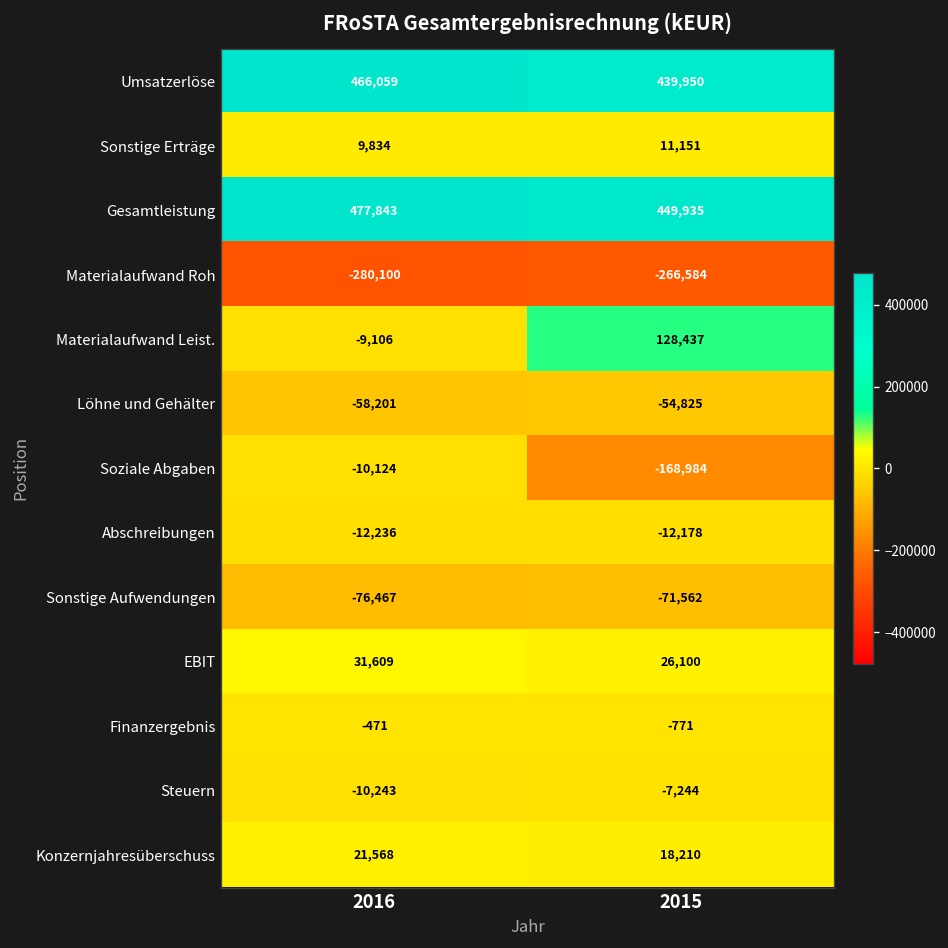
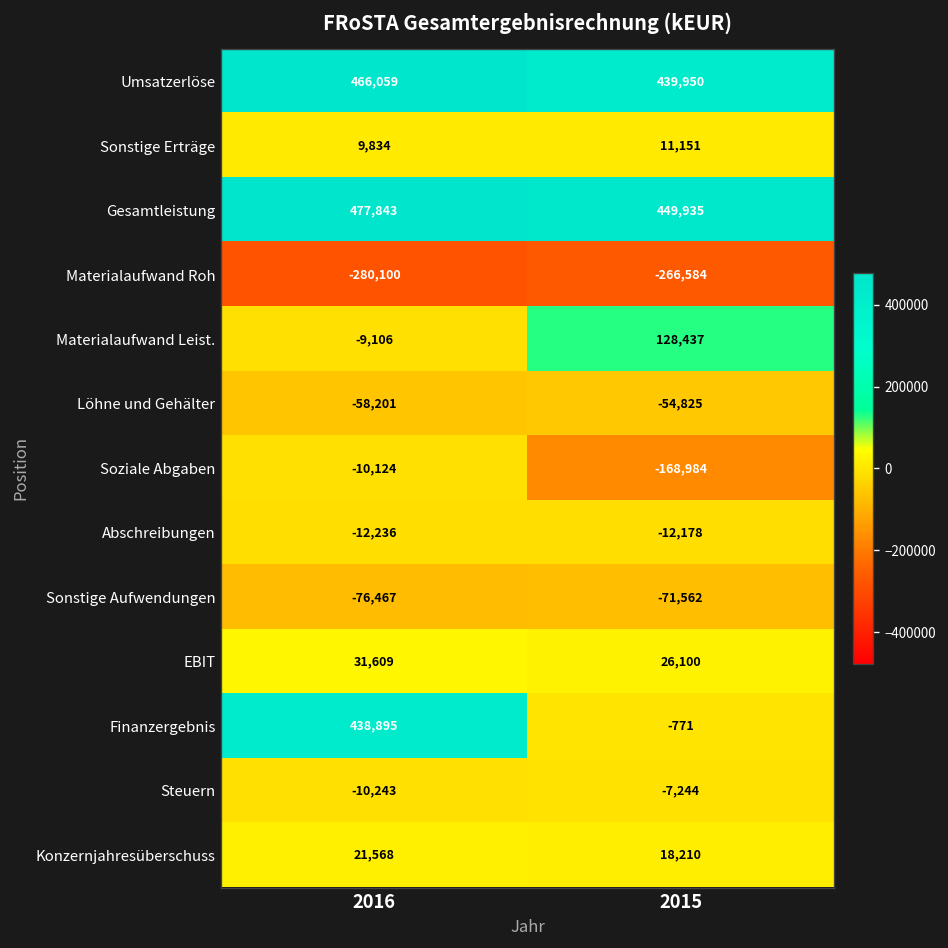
Finanzergebnis, 2016: -471 -> 438,895
